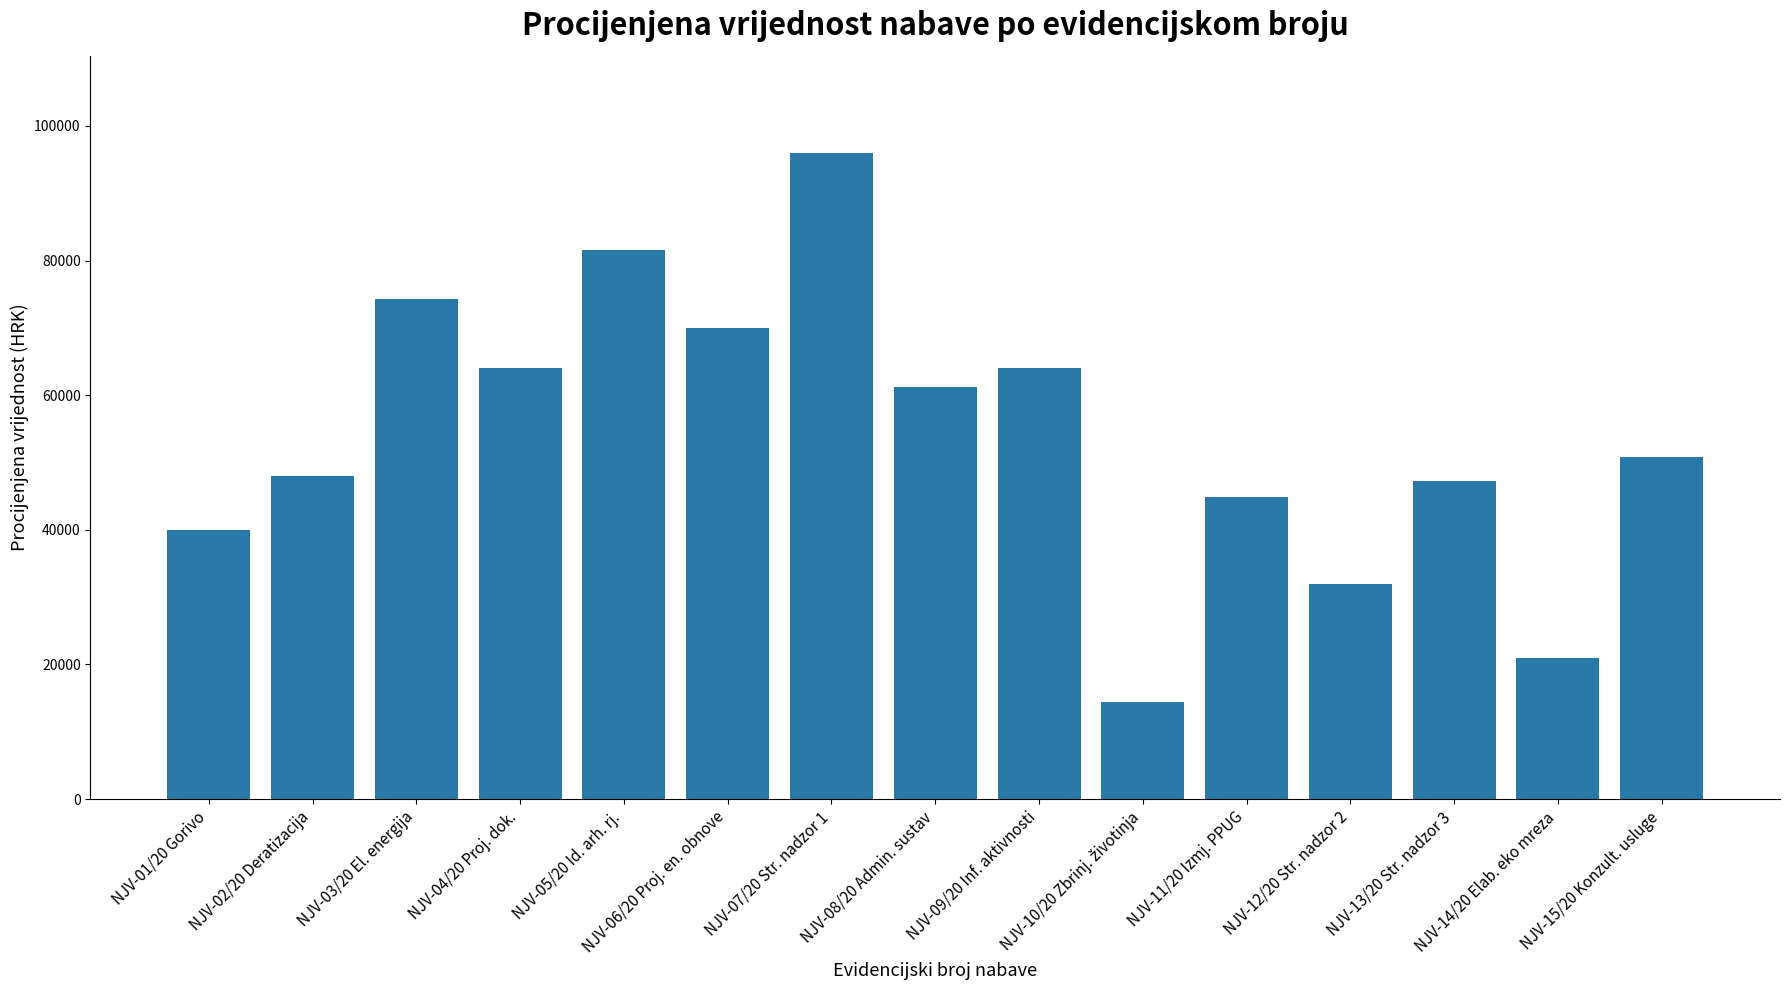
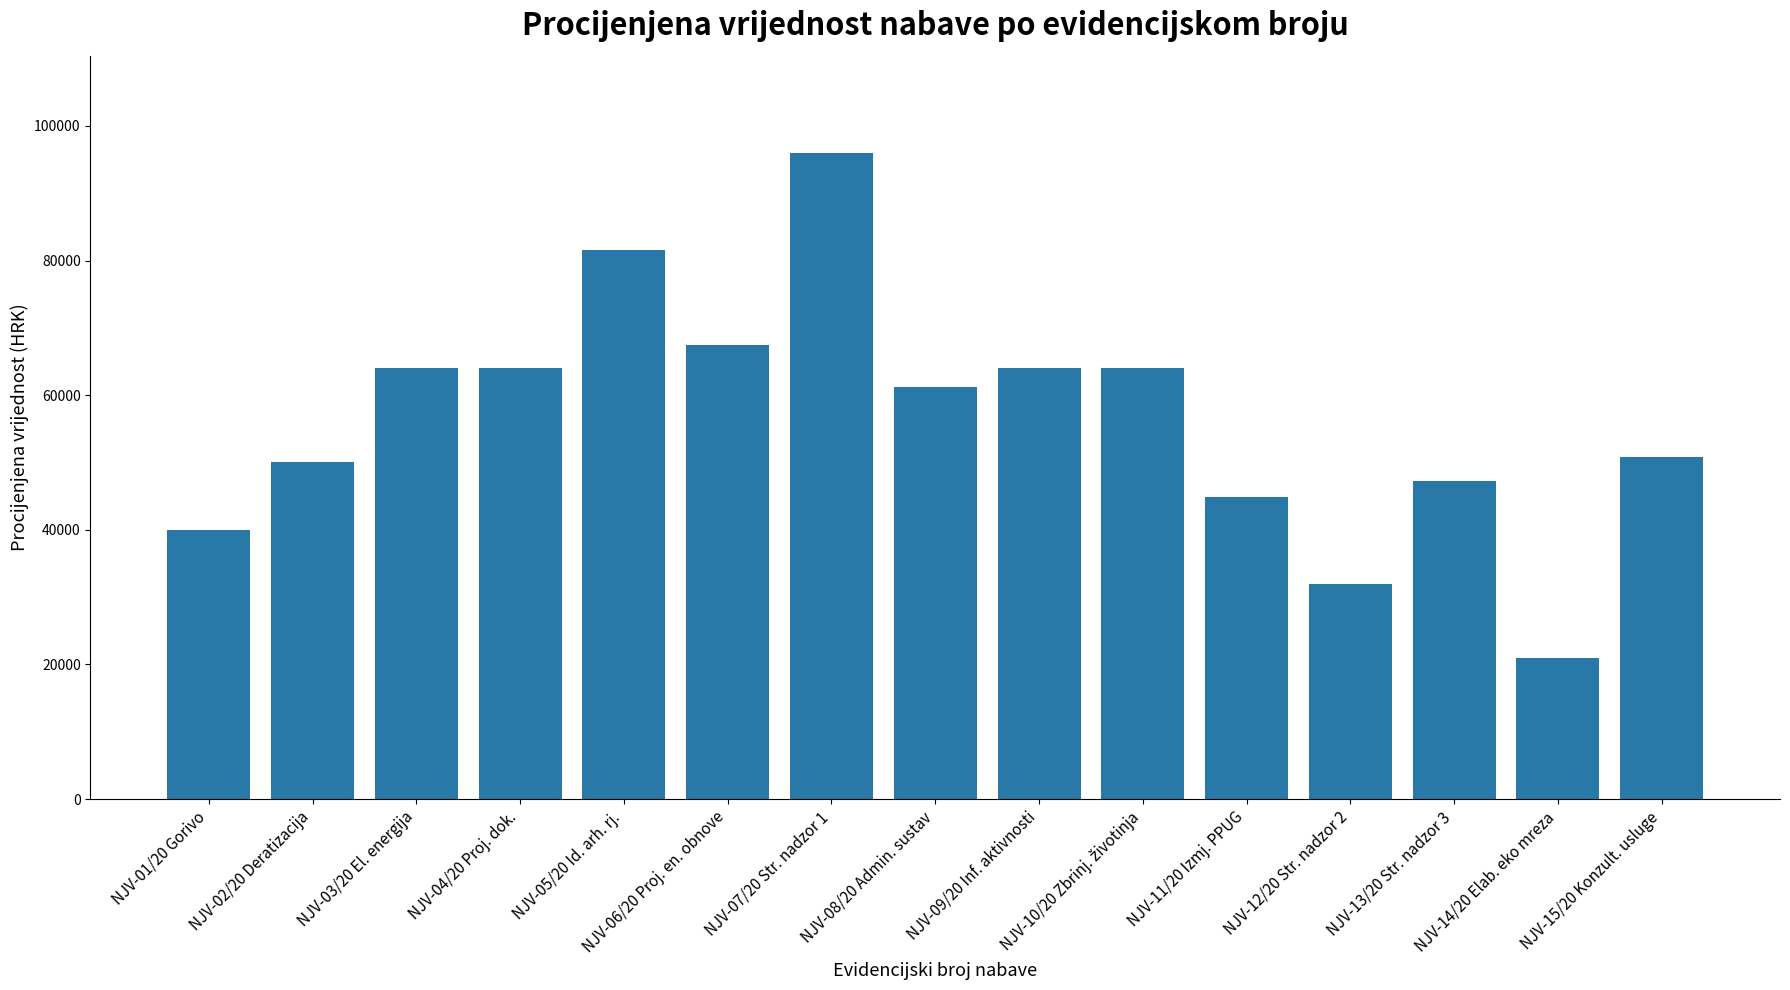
NJV-02/20 Deratizacija: 48000 -> 50000
NJV-03/20 El. energija: 74000 -> 64000
NJV-06/20 Proj. en. obnove: 70000 -> 67000
NJV-10/20 Zbrinj. životinja: 14000 -> 64000
